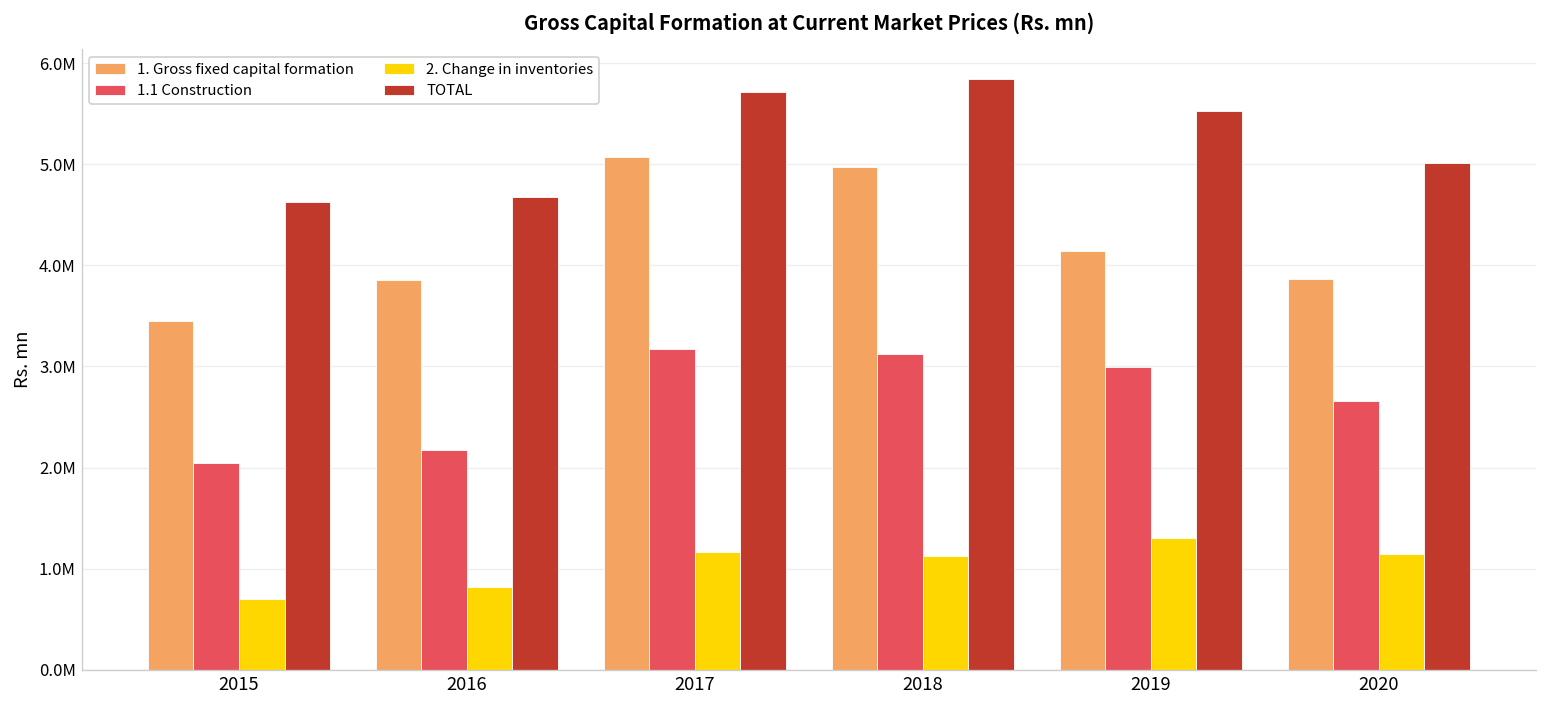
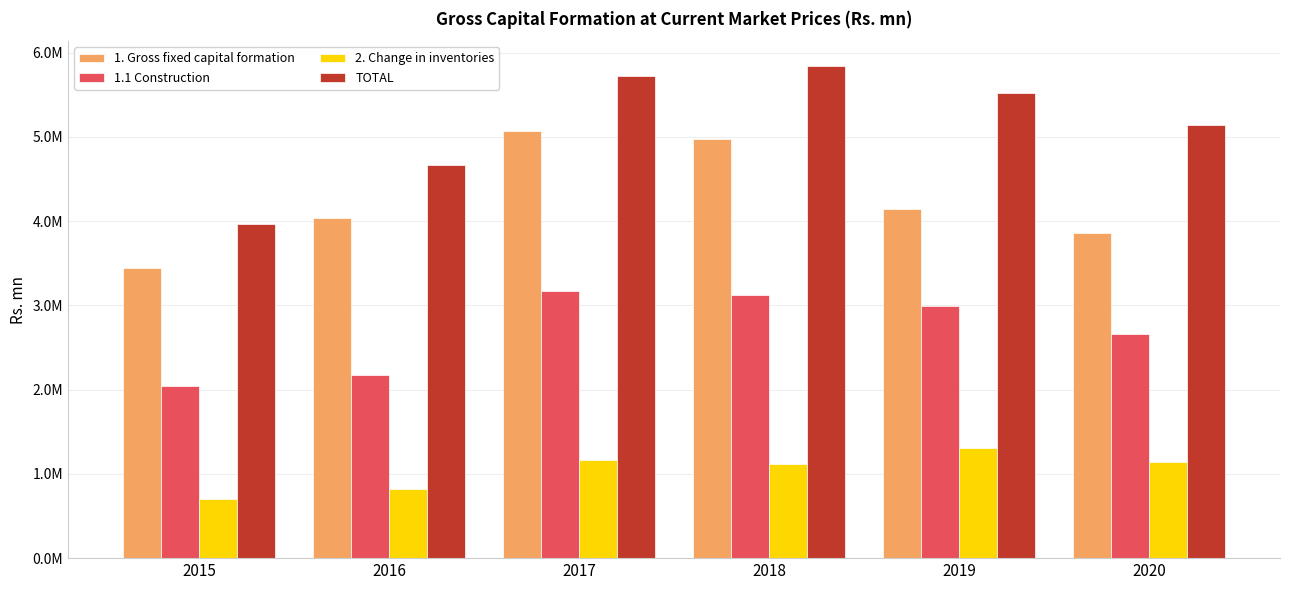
TOTAL, 2015: 4600000 -> 4000000
1. Gross fixed capital formation, 2016: 3900000 -> 4000000
TOTAL, 2020: 5000000 -> 5100000
